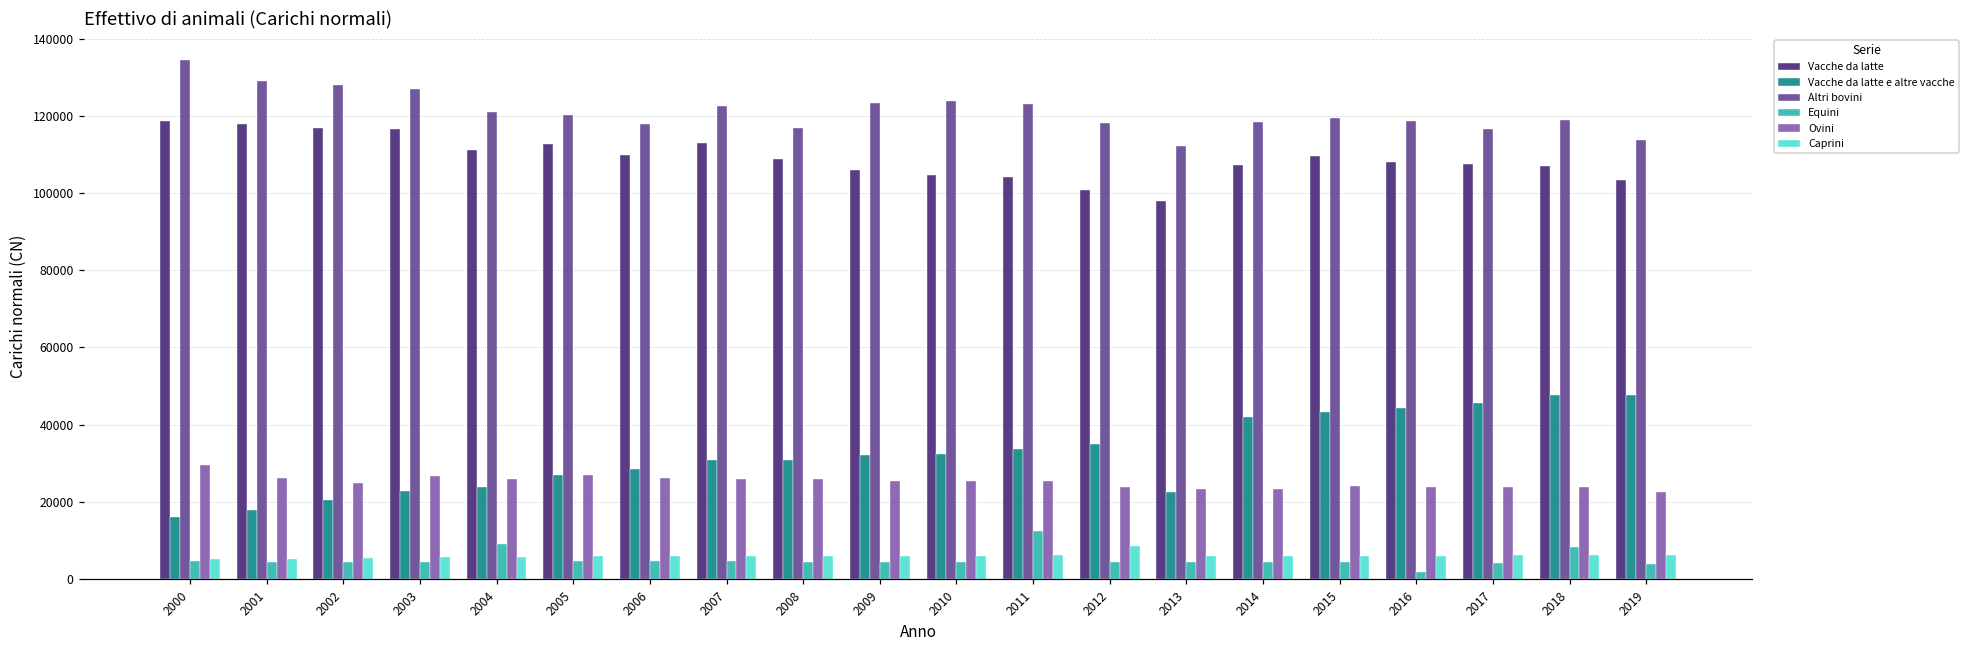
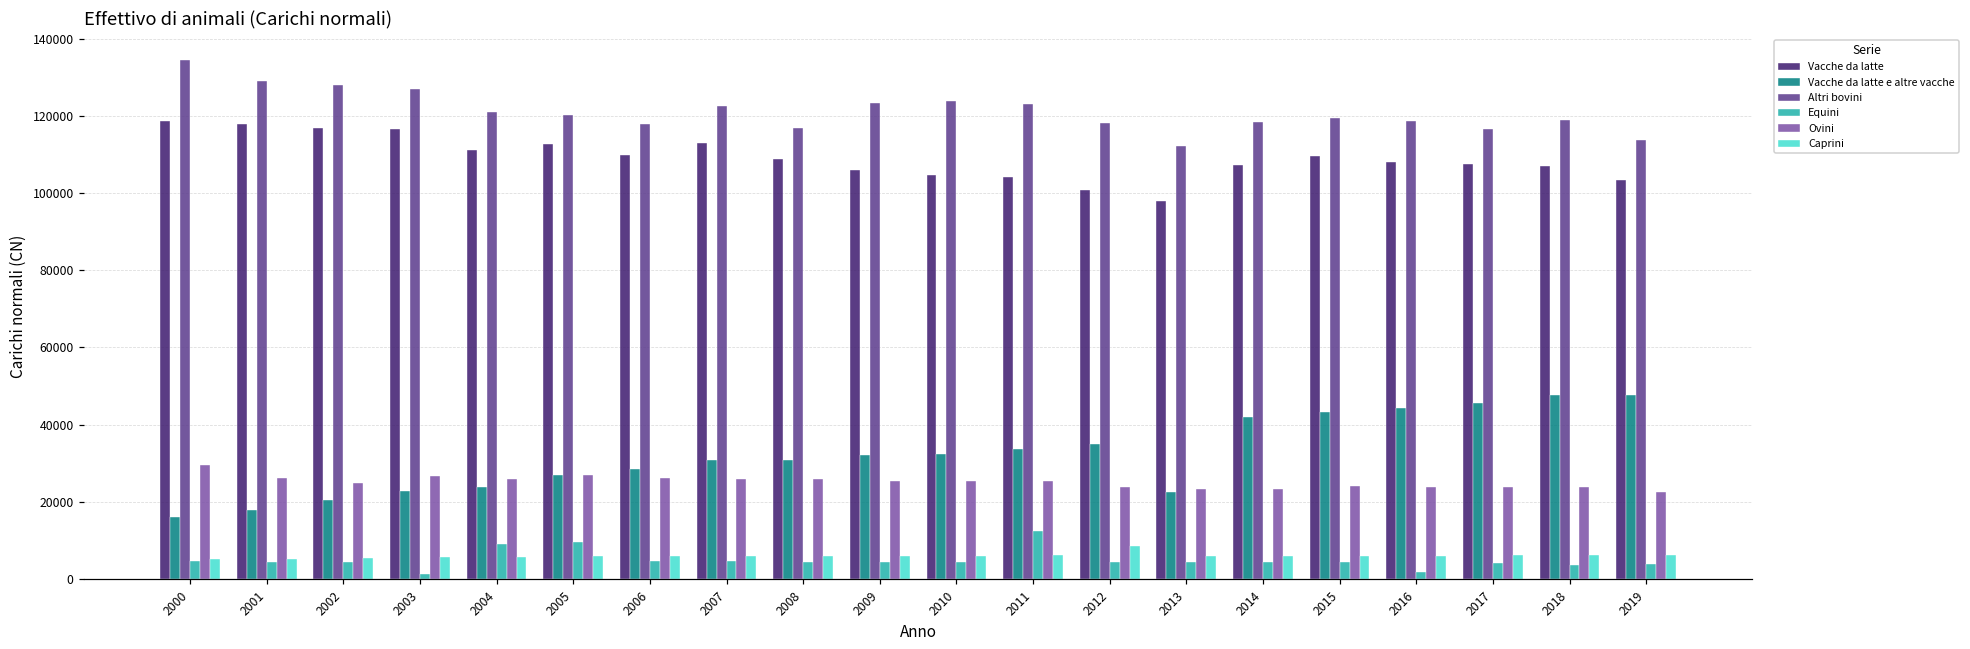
Equini, 2003: 4000 -> 1000
Equini, 2005: 5000 -> 9000
Equini, 2018: 8000 -> 4000
